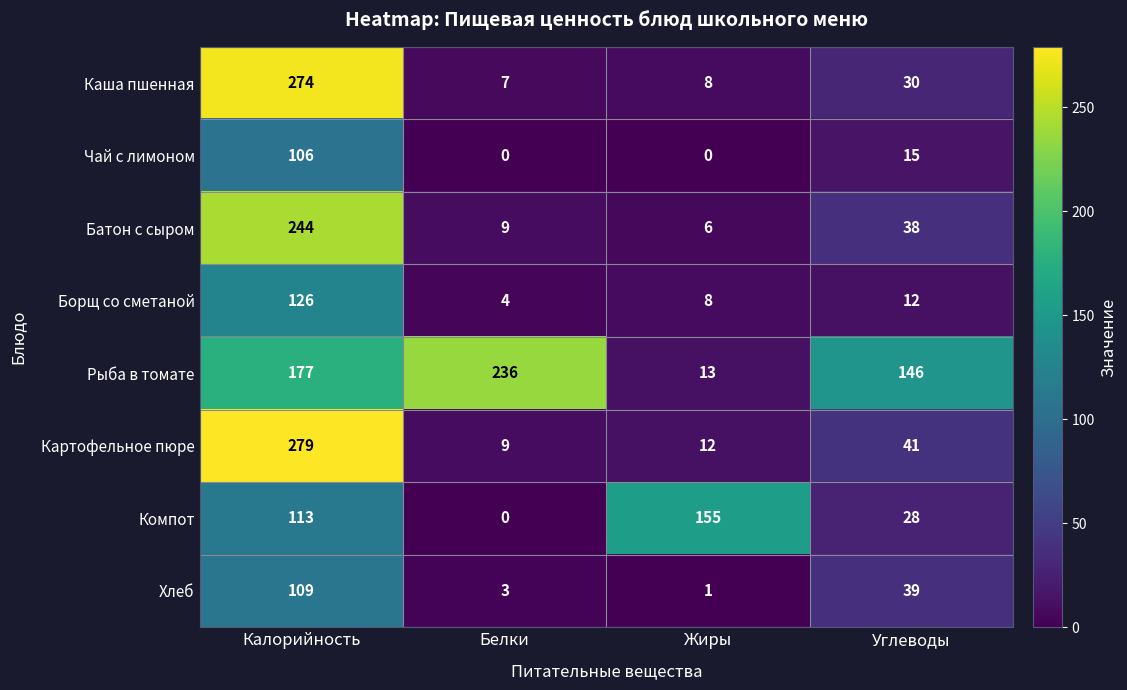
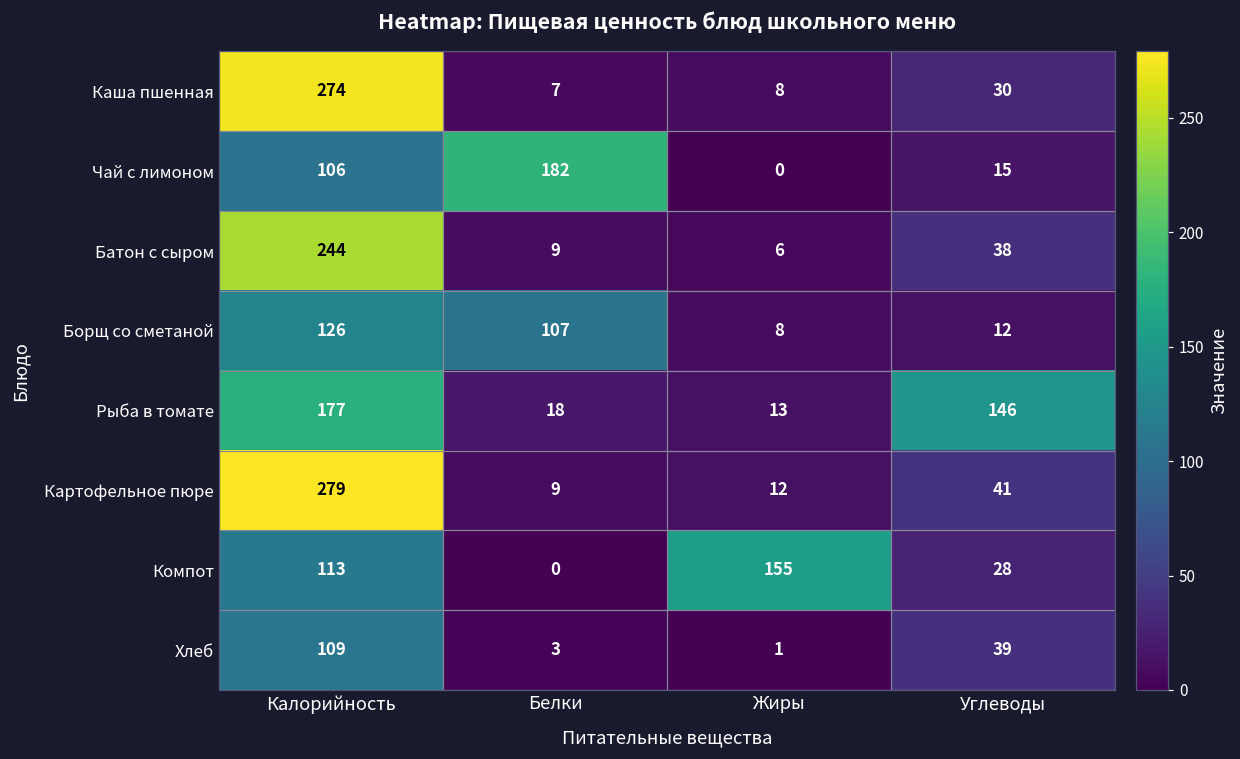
Чай с лимоном, Белки: 0 -> 182
Борщ со сметаной, Белки: 4 -> 107
Рыба в томате, Белки: 236 -> 18
